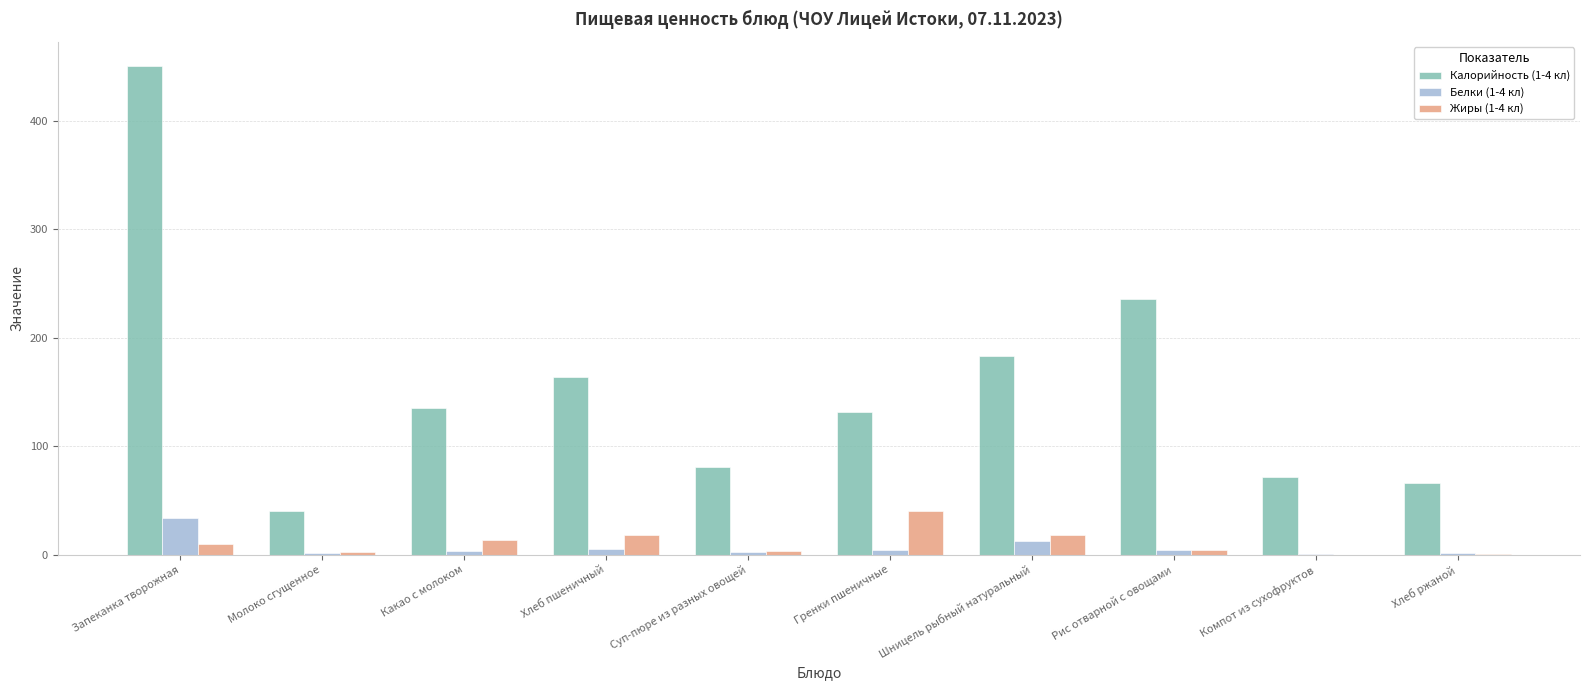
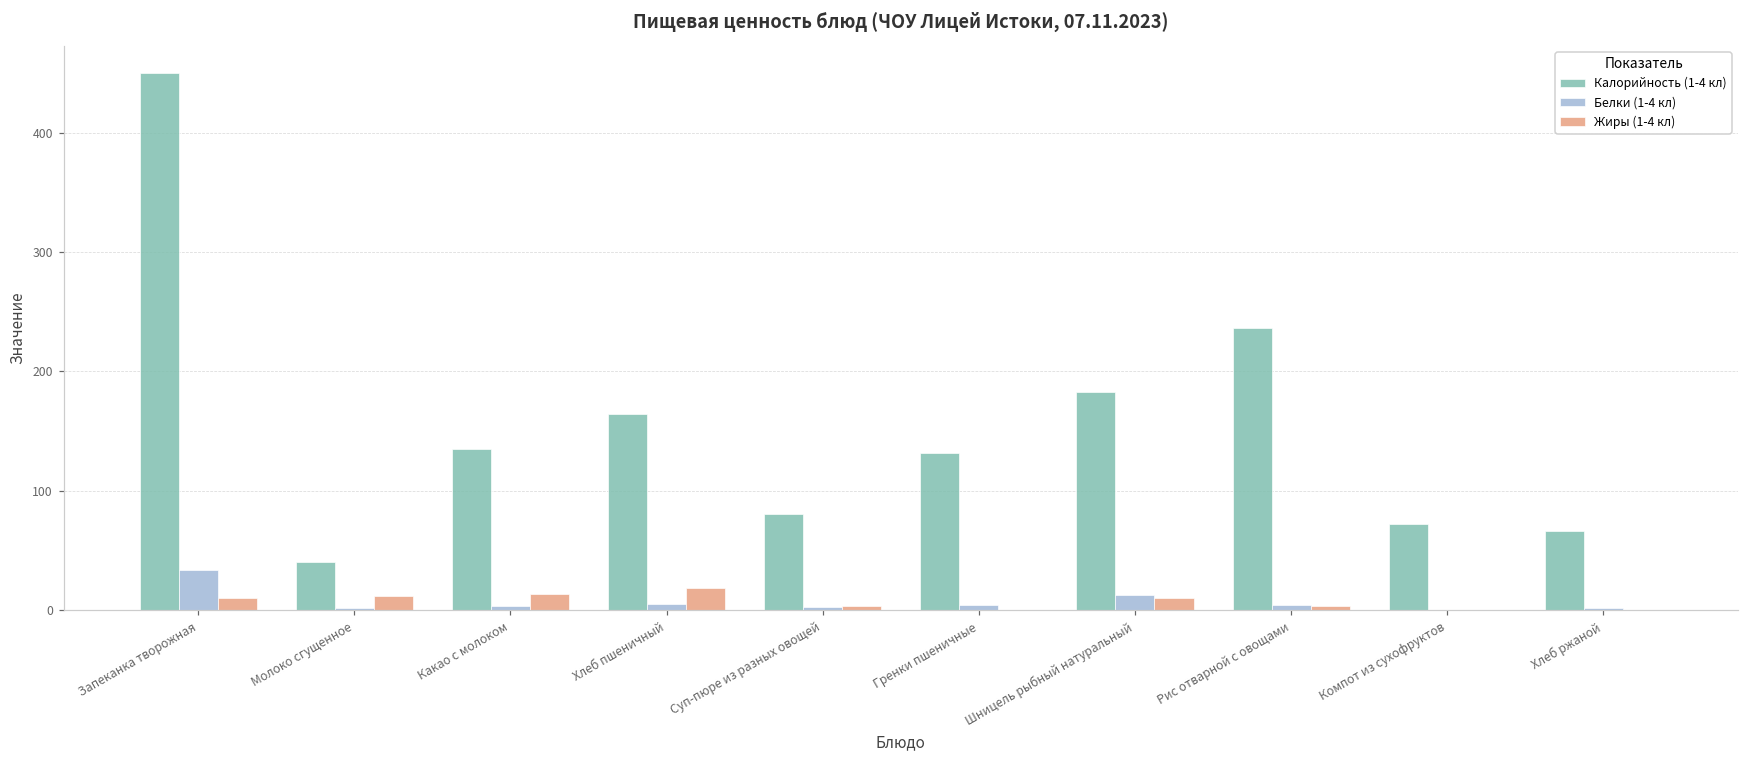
Жиры (1-4 кл), Молоко сгущенное: 2 -> 12
Жиры (1-4 кл), Гренки пшеничные: 40 -> 1
Жиры (1-4 кл), Шницель рыбный натуральный: 18 -> 11
